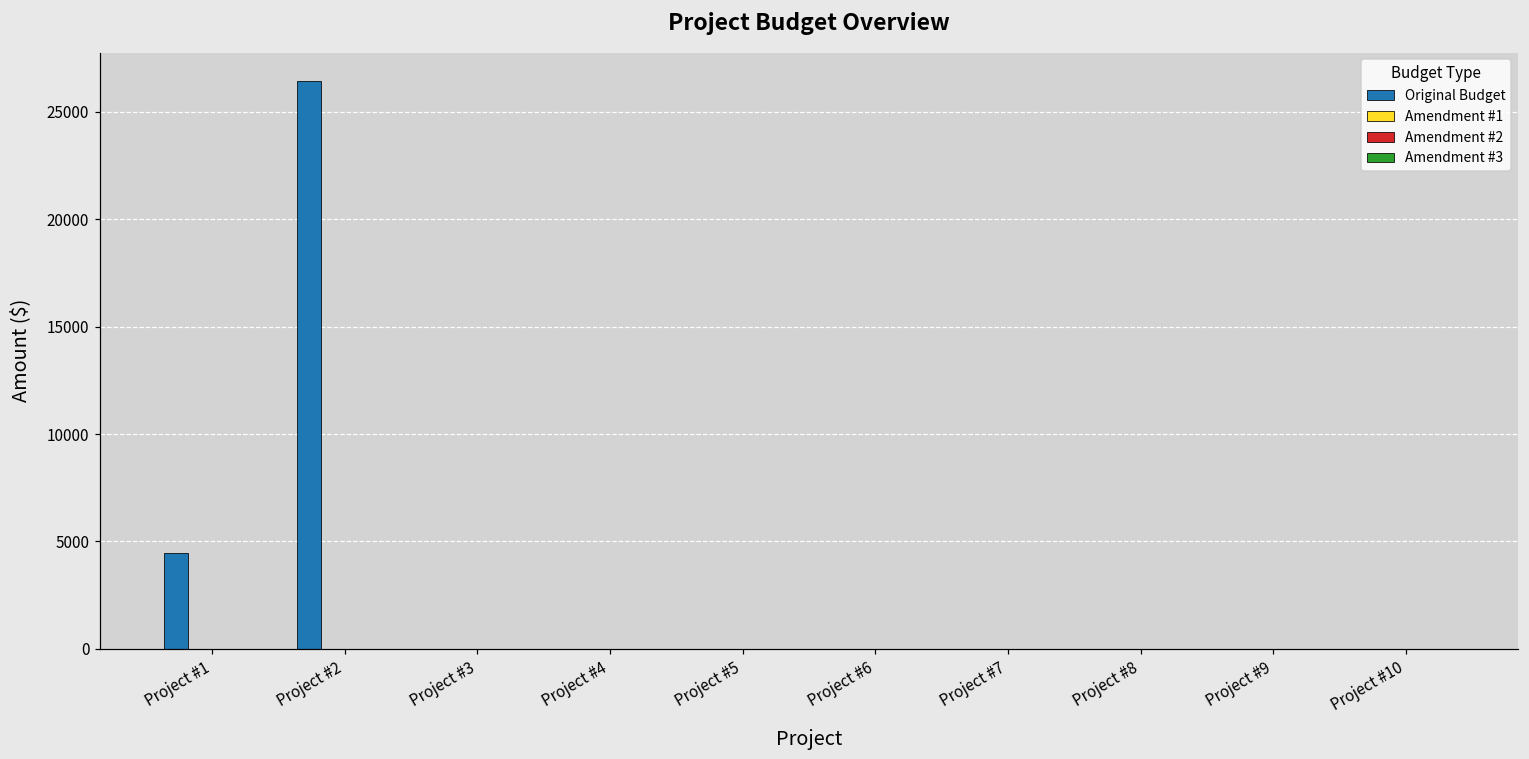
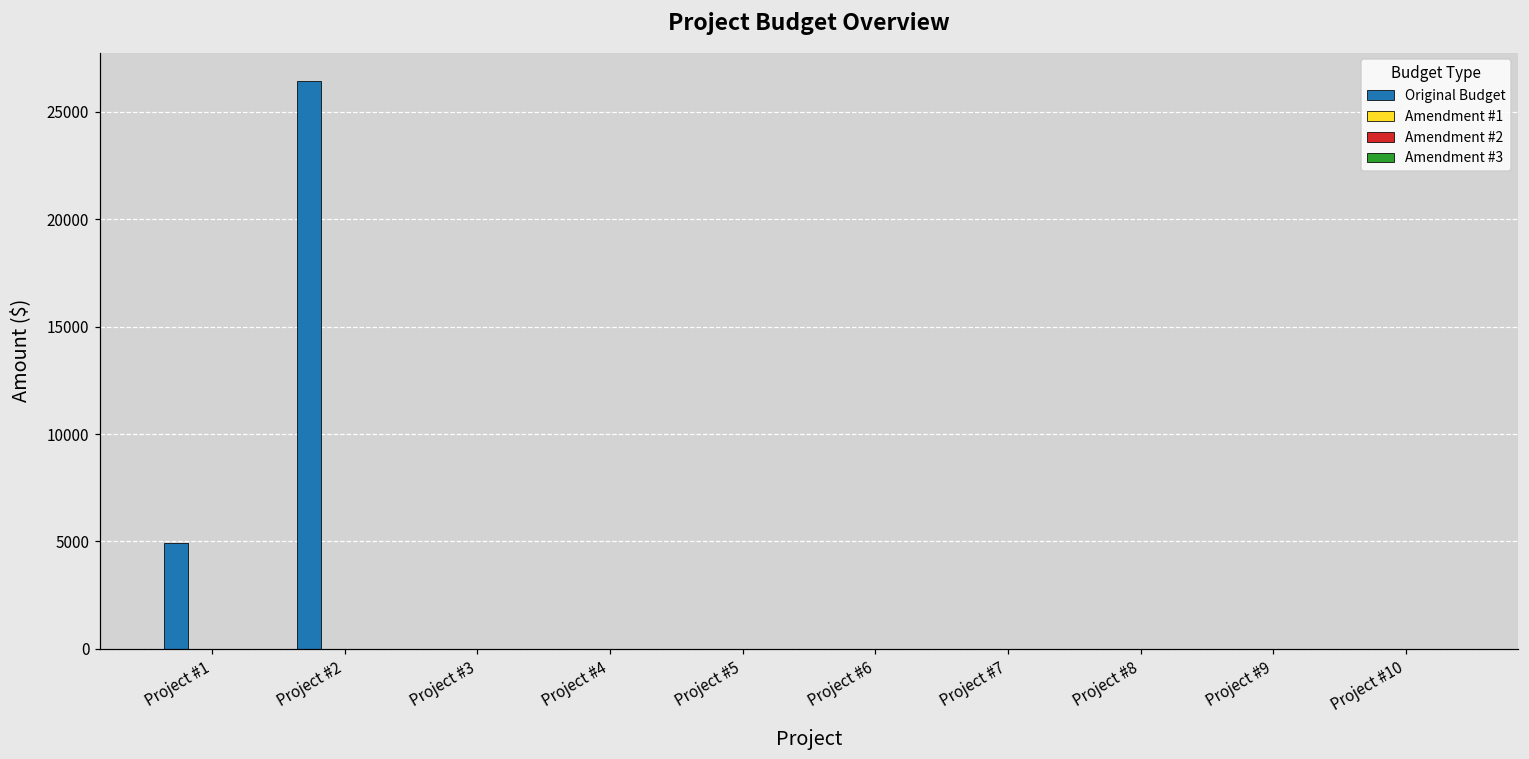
Original Budget, Project #1: 4500 -> 4900
